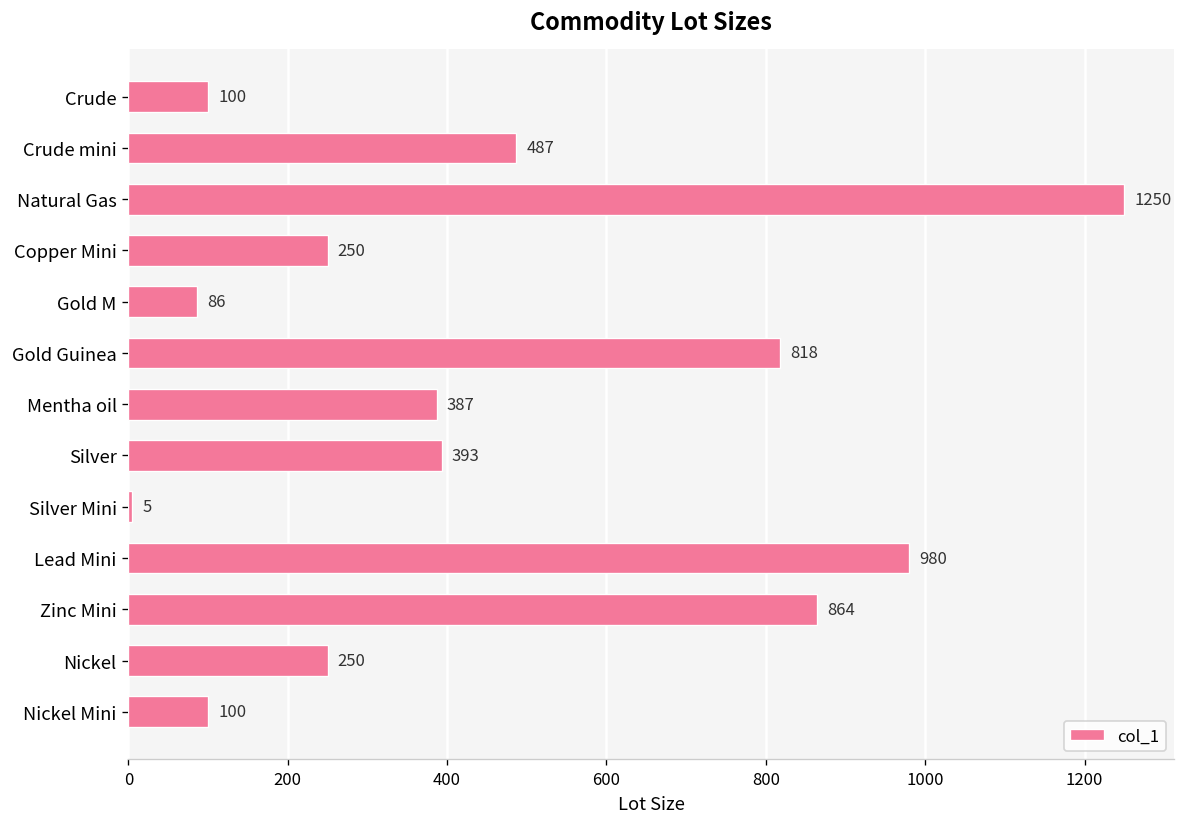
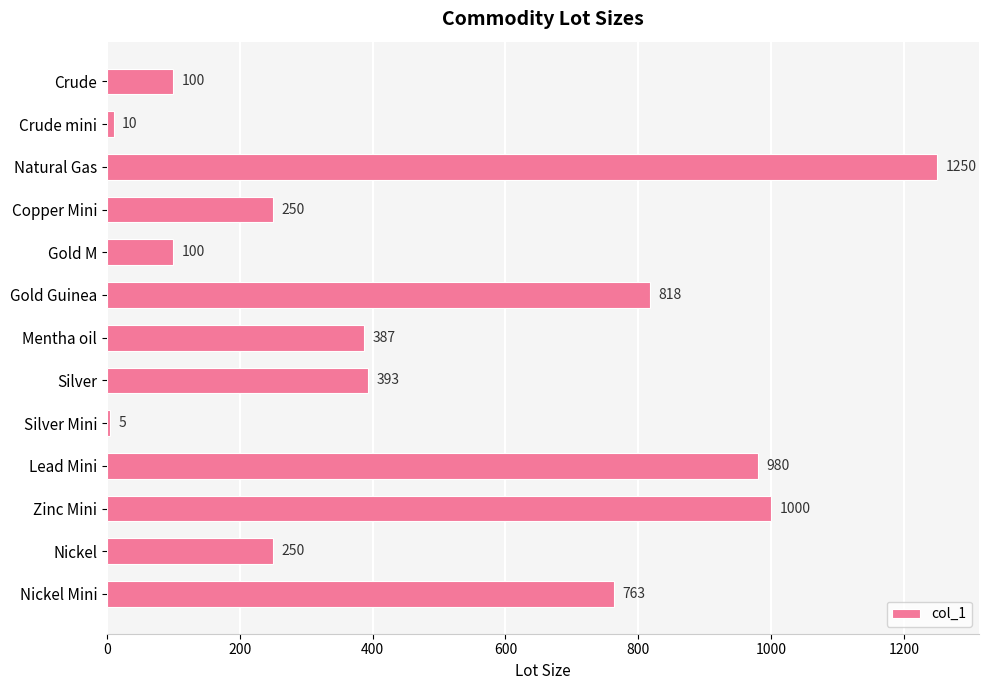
Crude mini: 487 -> 10
Gold M: 86 -> 100
Zinc Mini: 864 -> 1000
Nickel Mini: 100 -> 763
